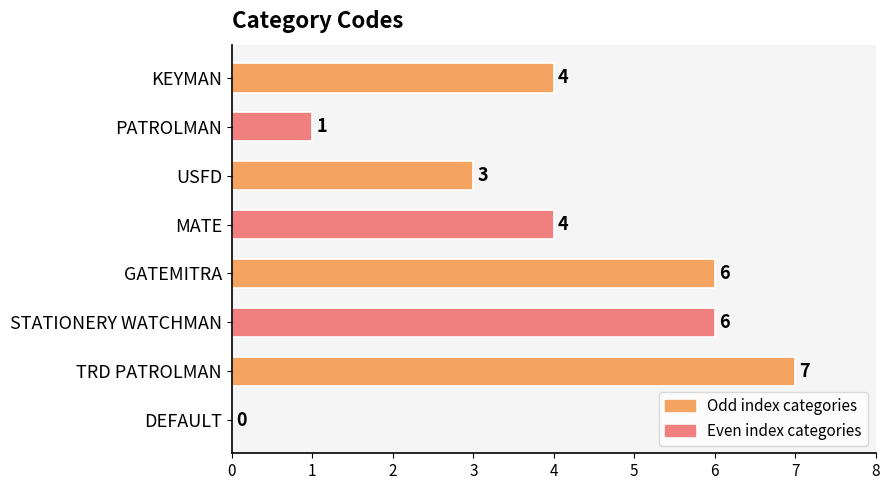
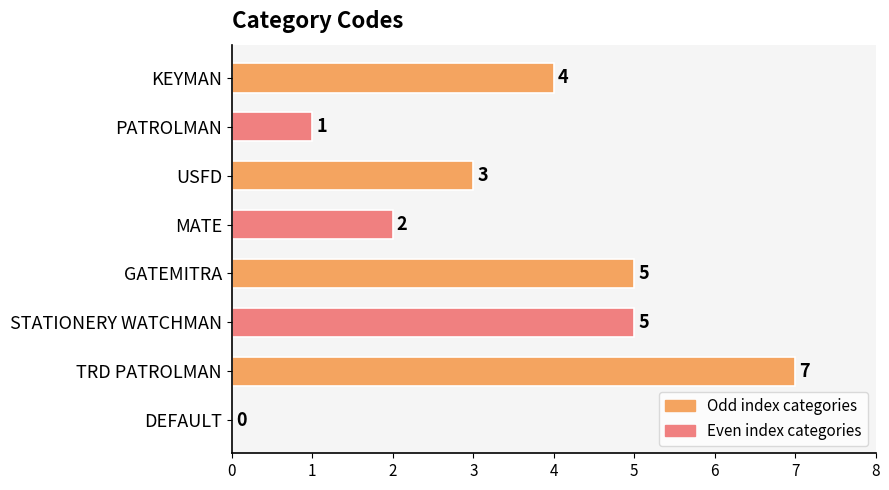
MATE: 4 -> 2
GATEMITRA: 6 -> 5
STATIONERY WATCHMAN: 6 -> 5
